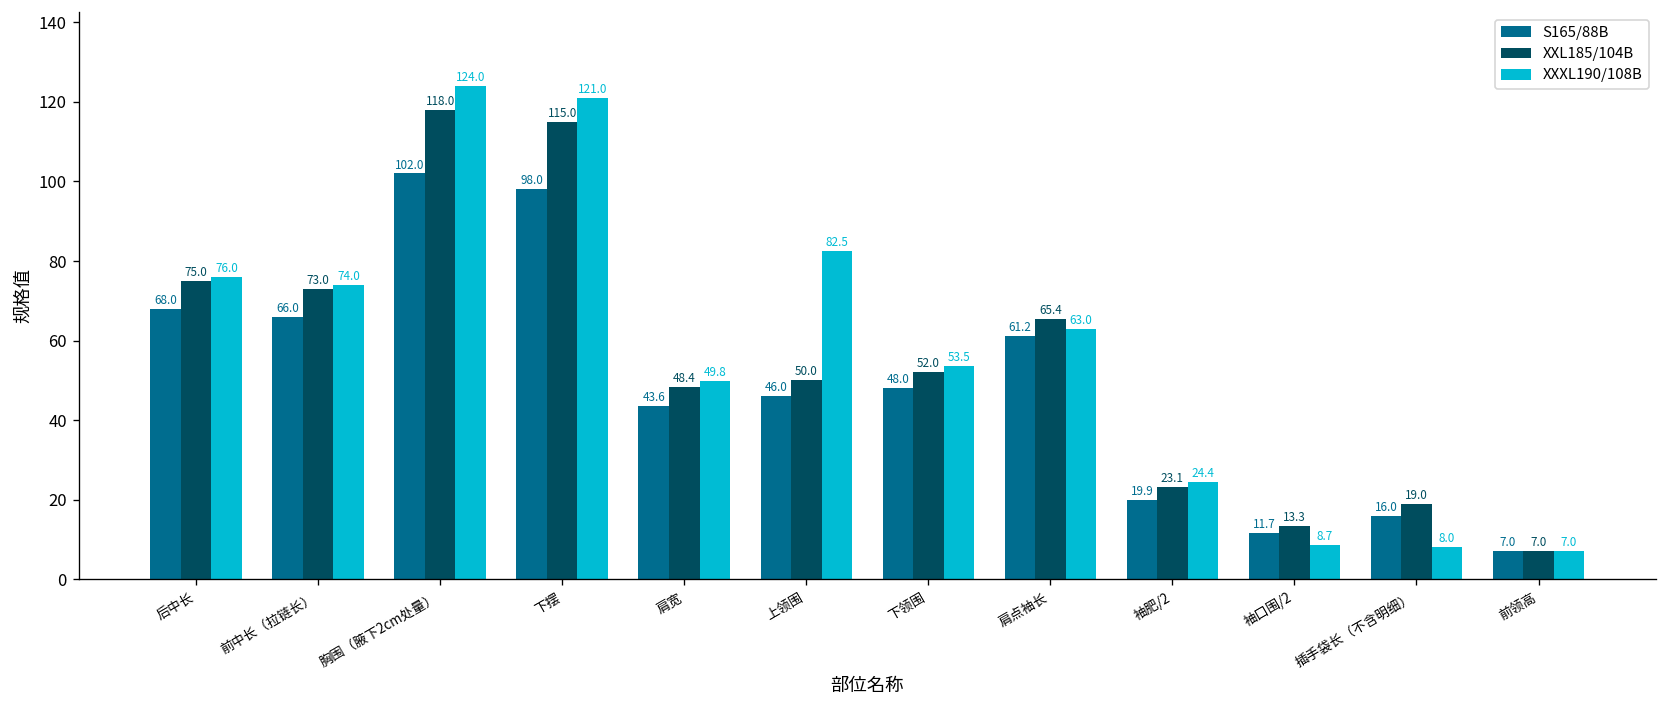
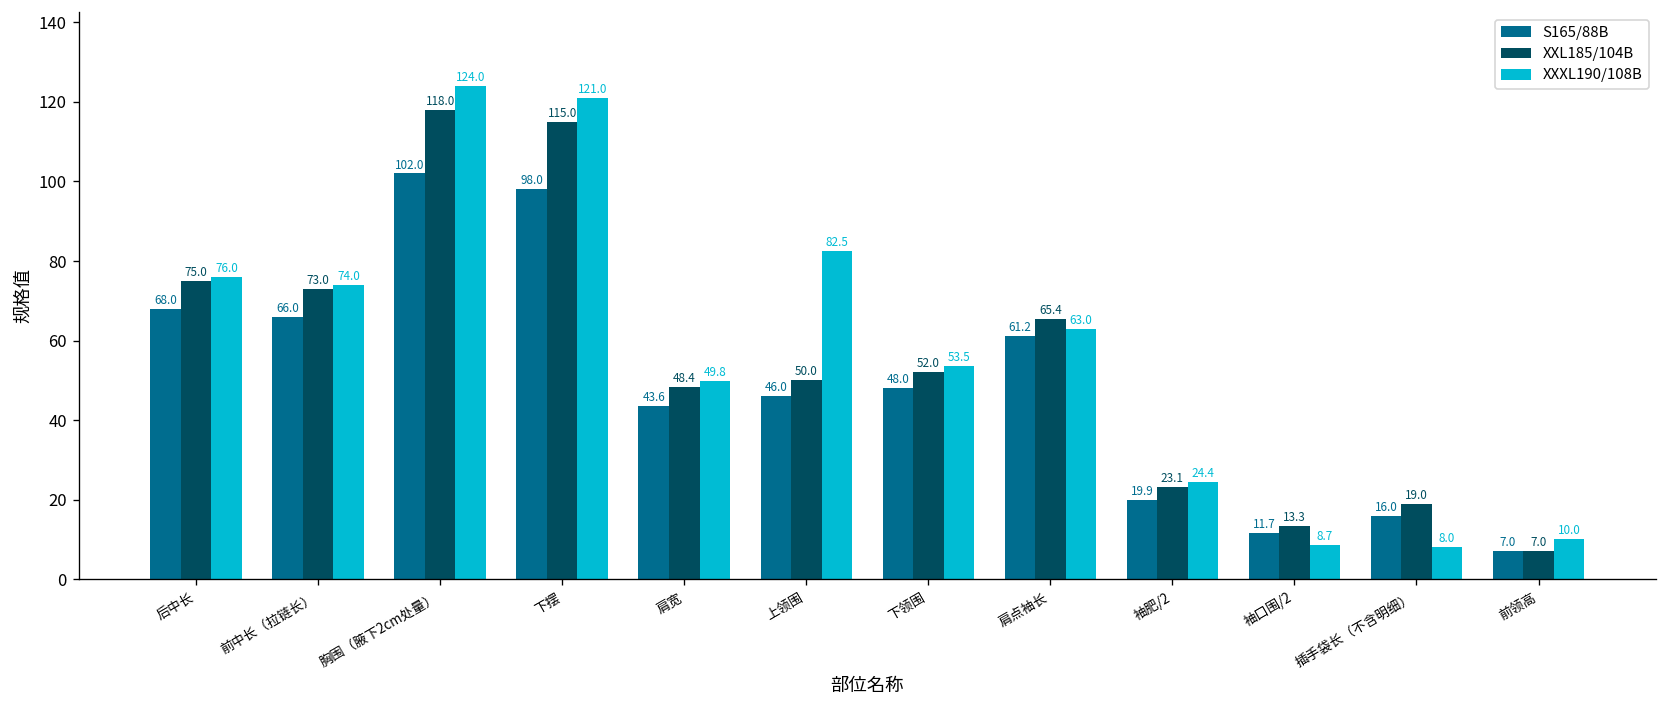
XXXL190/108B, 前领高: 7.0 -> 10.0
